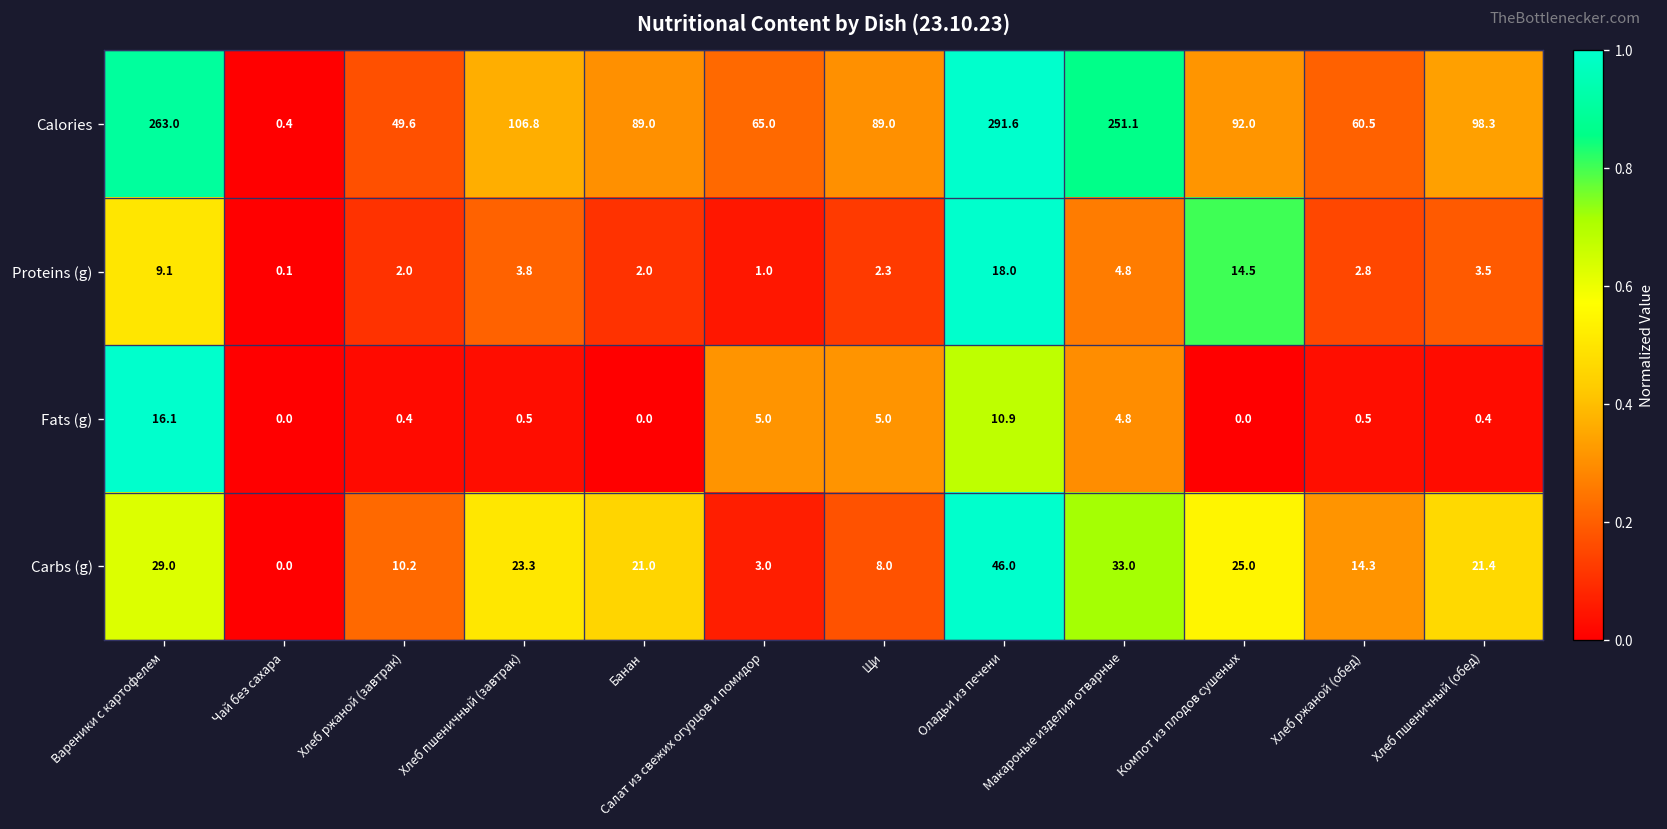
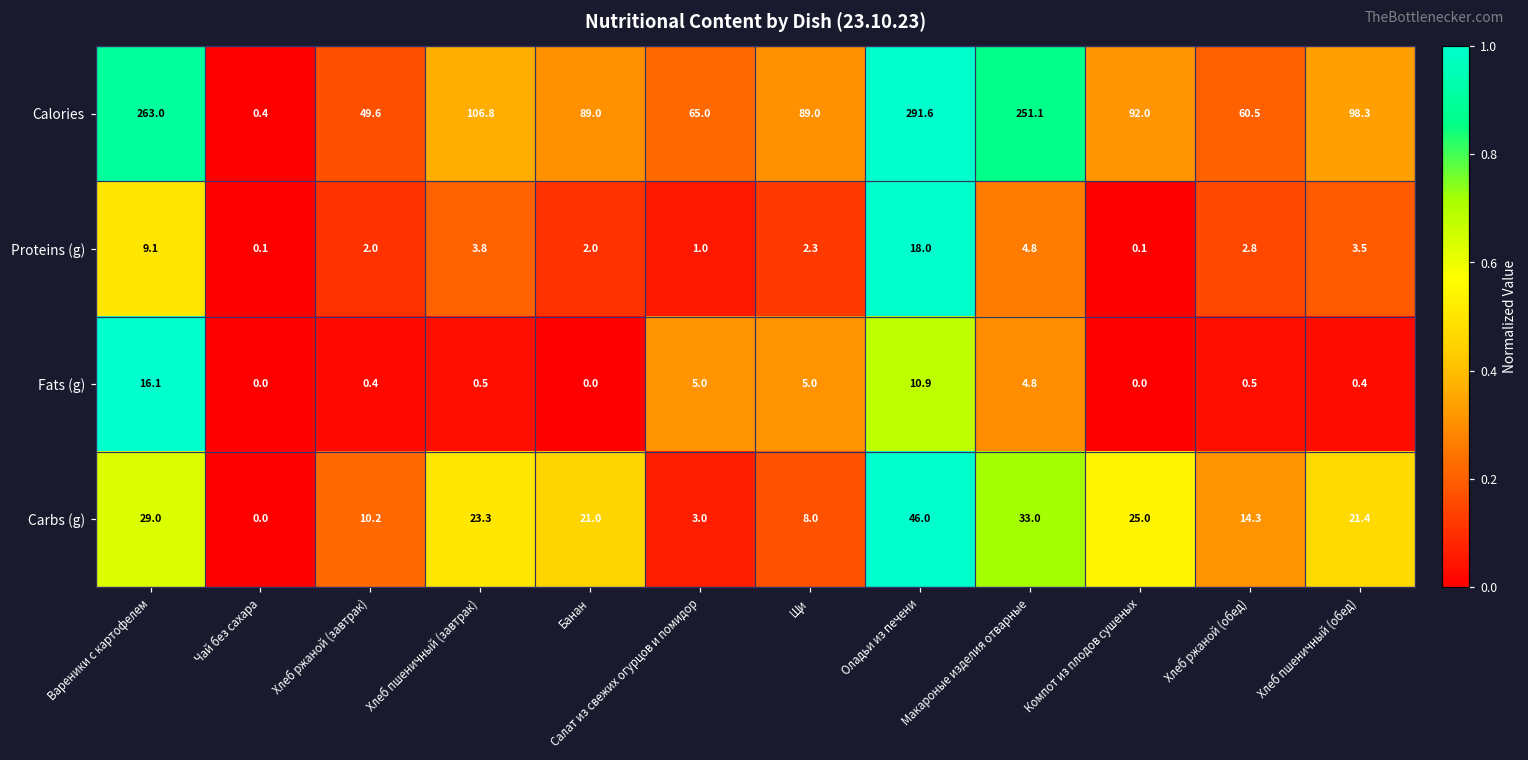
Proteins (g), Компот из плодов сушеных: 14.5 -> 0.1
